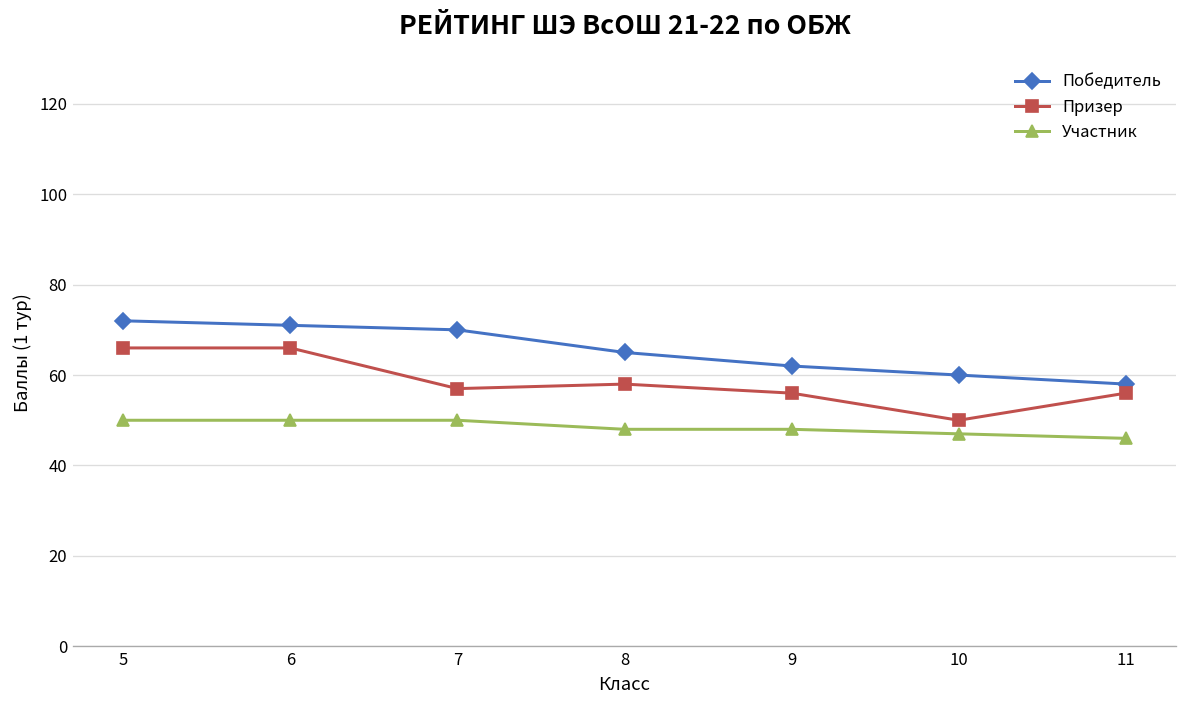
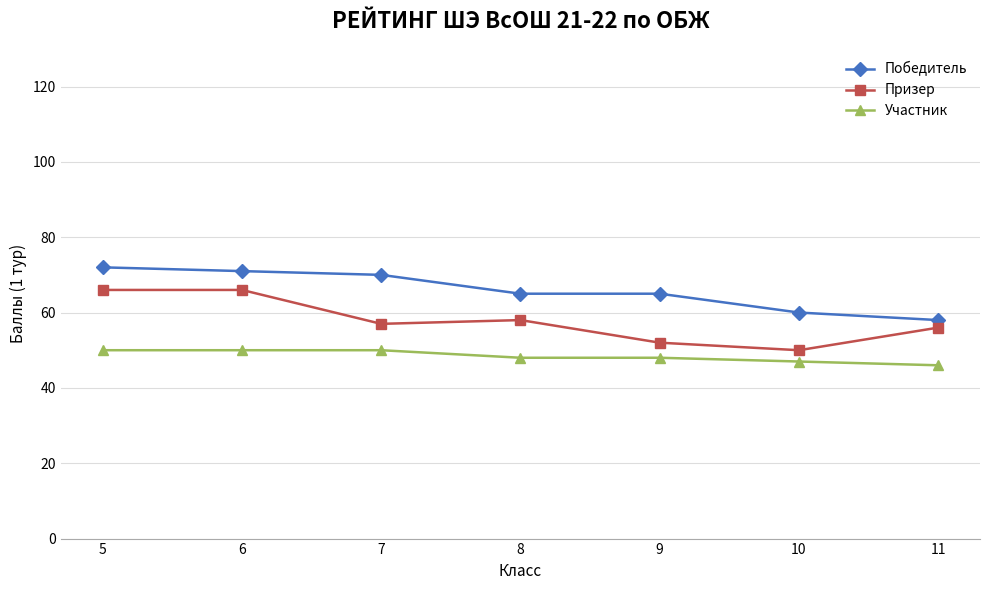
Победитель, 9: 62 -> 65
Призер, 9: 56 -> 52
